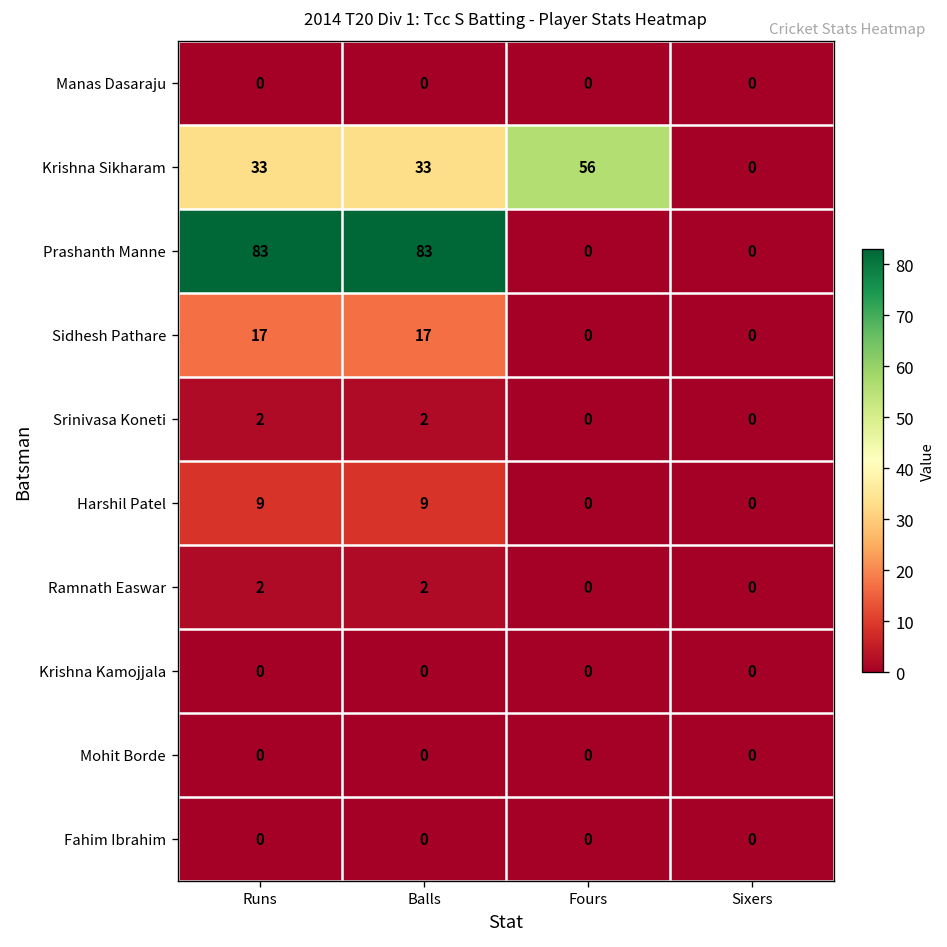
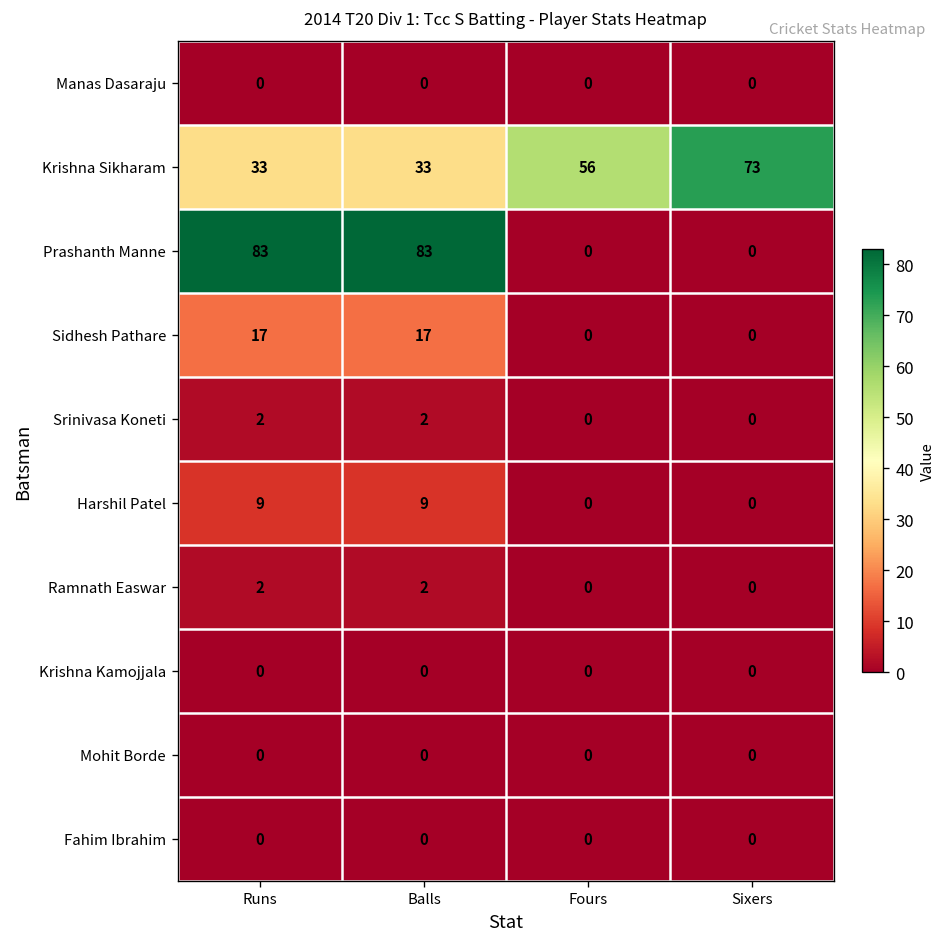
Krishna Sikharam, Sixers: 0 -> 73
